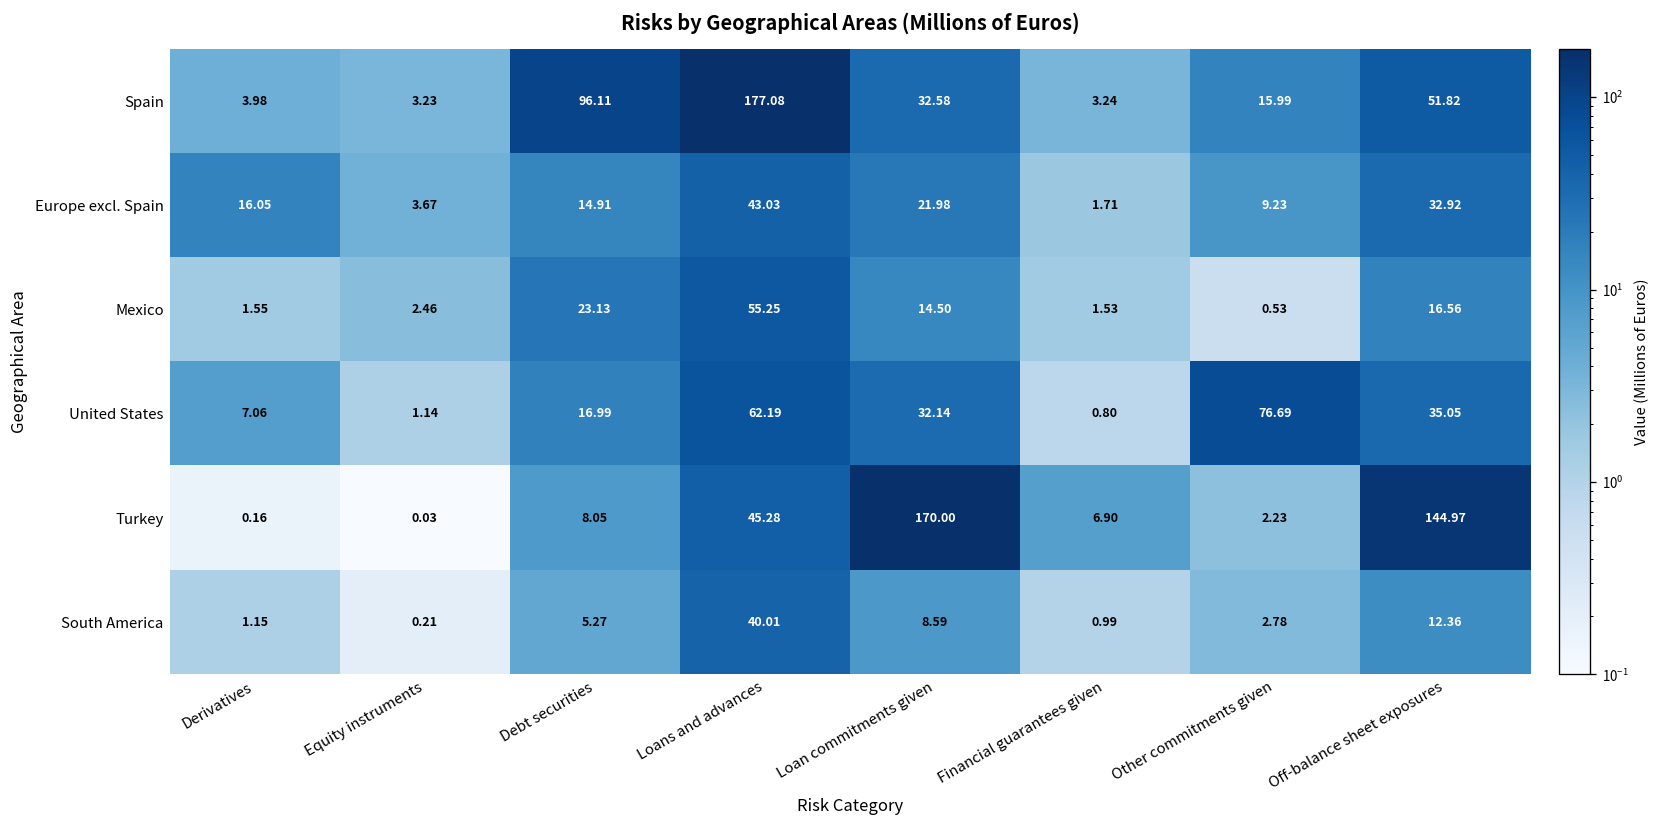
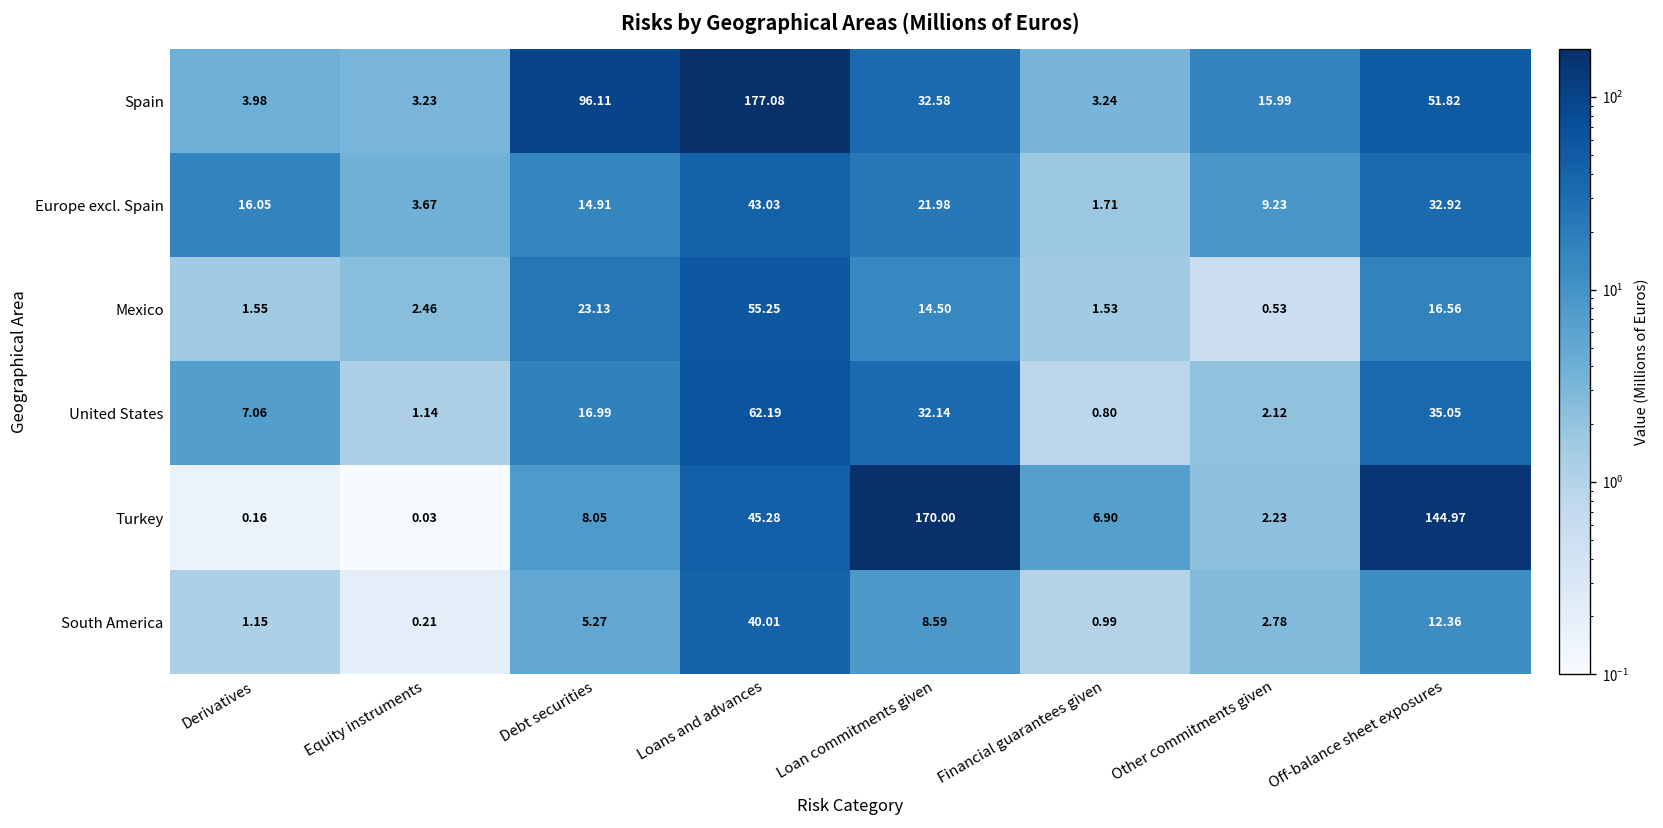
United States, Other commitments given: 76.69 -> 2.12
